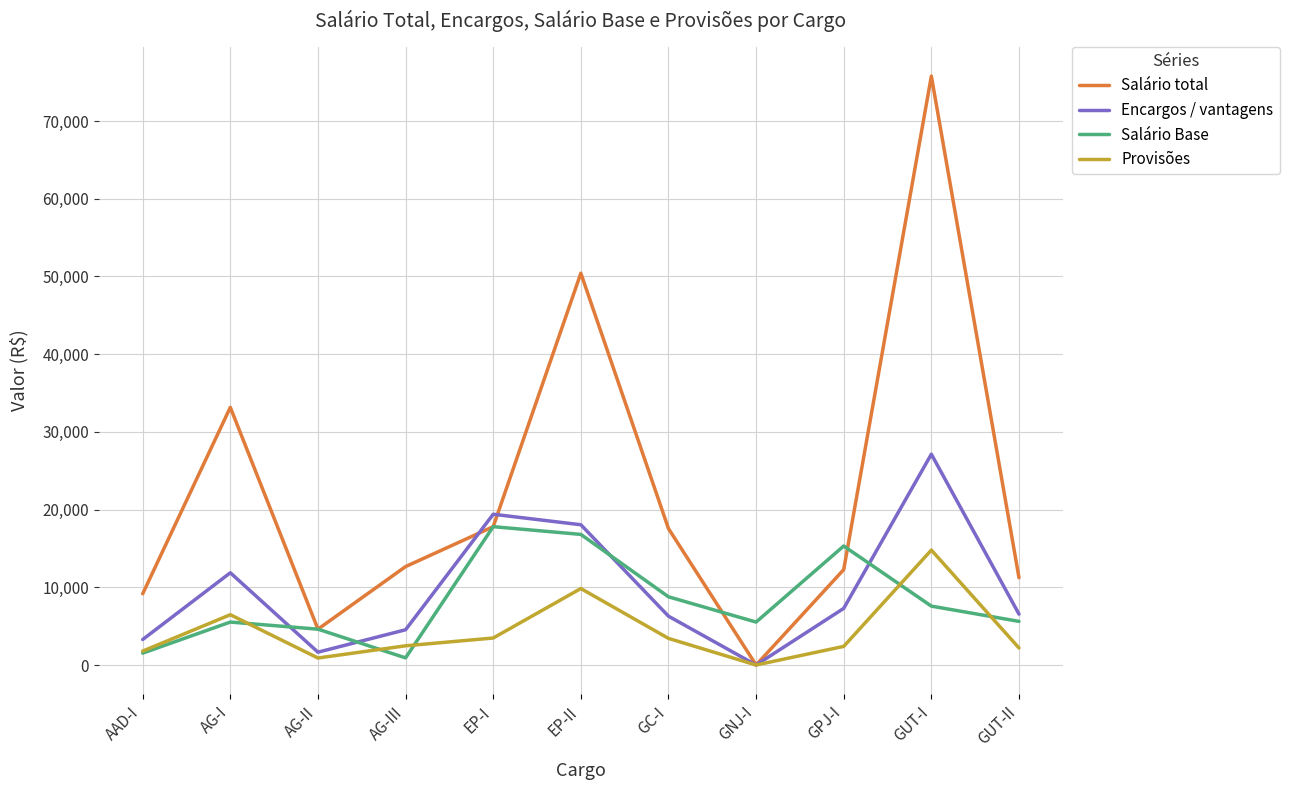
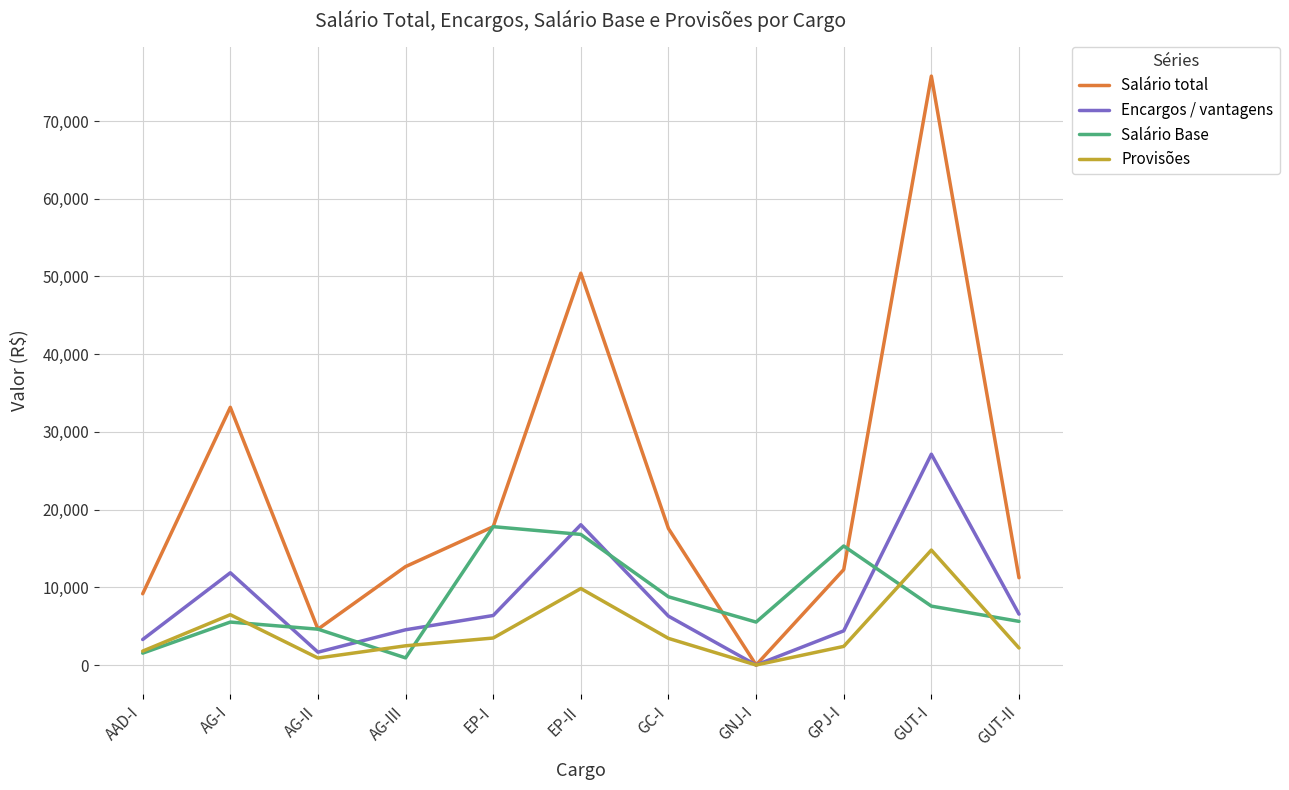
Encargos / vantagens, EP-I: 19,000 -> 6,000
Encargos / vantagens, GPJ-I: 7,000 -> 4,000
